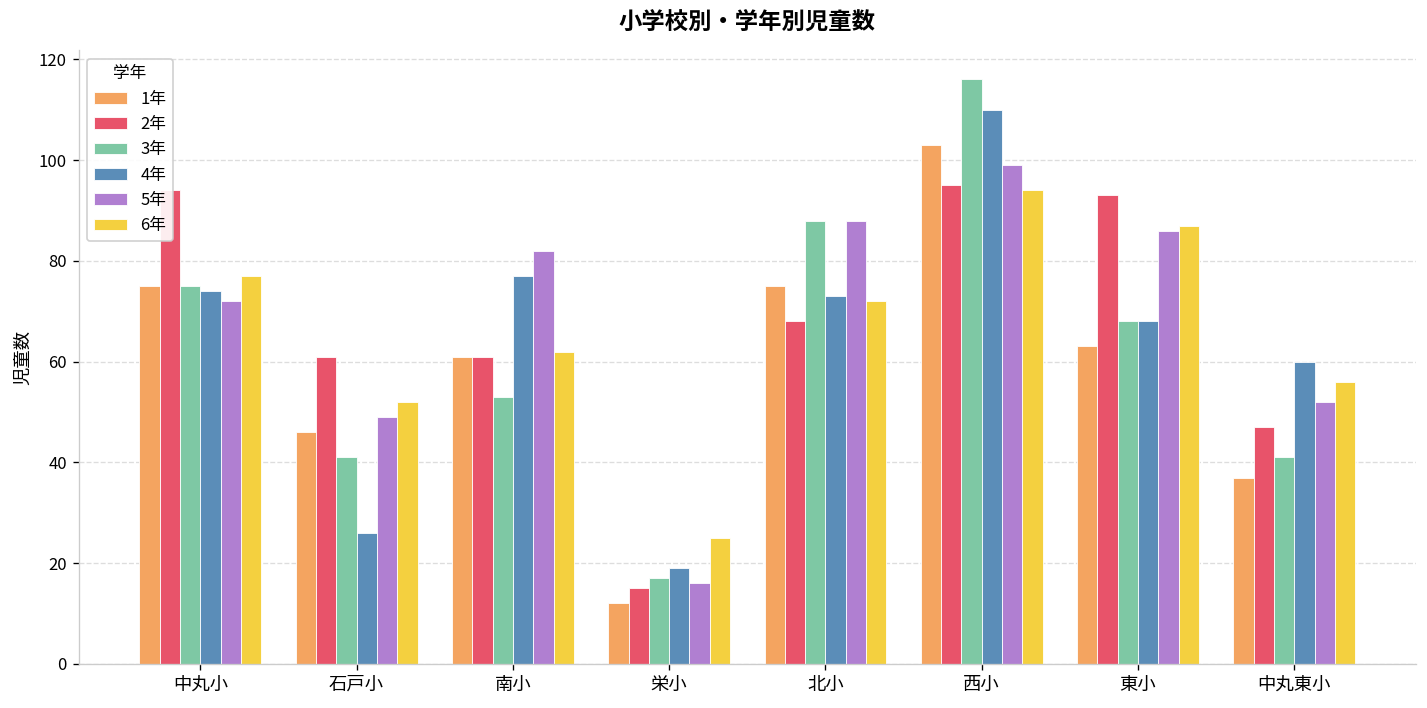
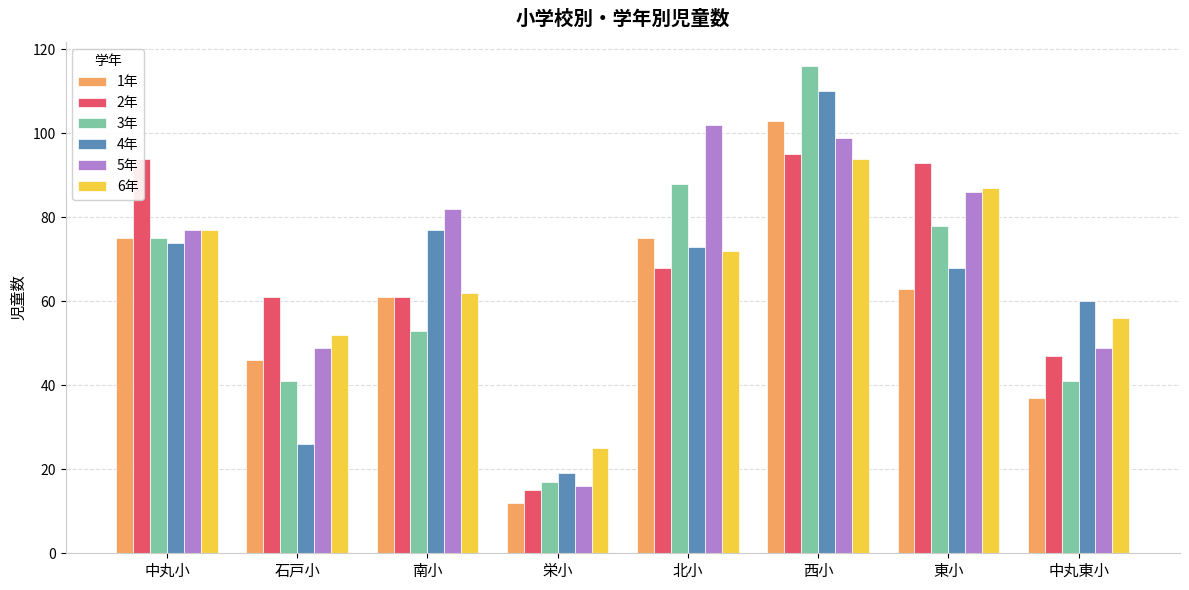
5年, 中丸小: 72 -> 77
5年, 北小: 88 -> 102
3年, 東小: 68 -> 78
5年, 中丸東小: 52 -> 49
